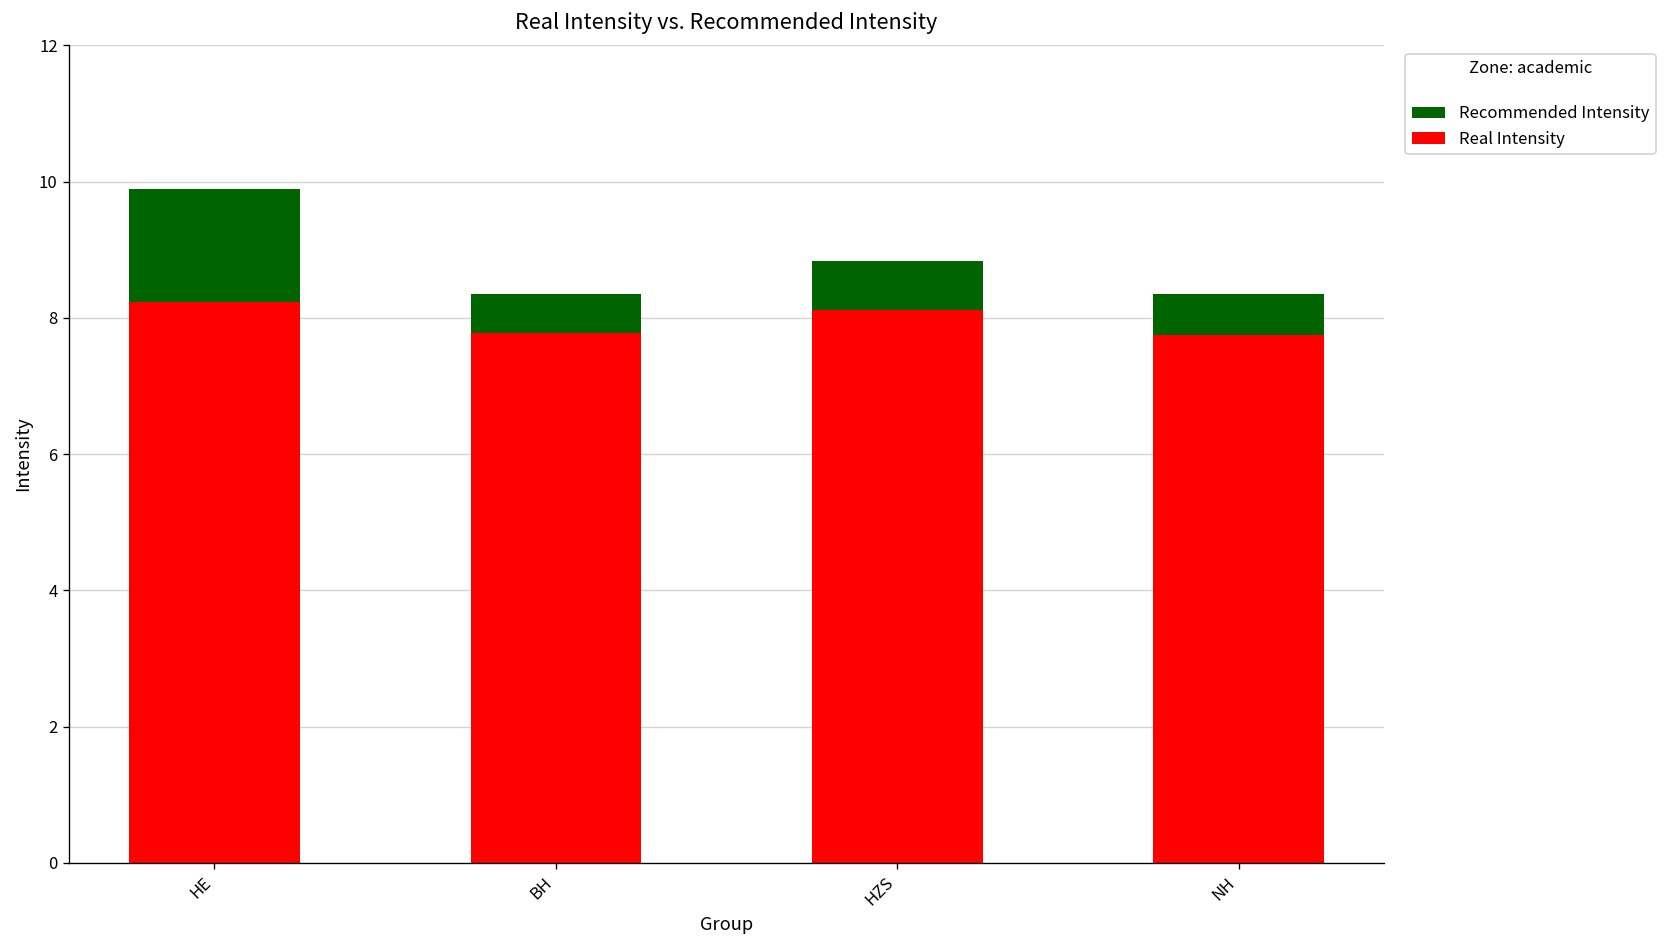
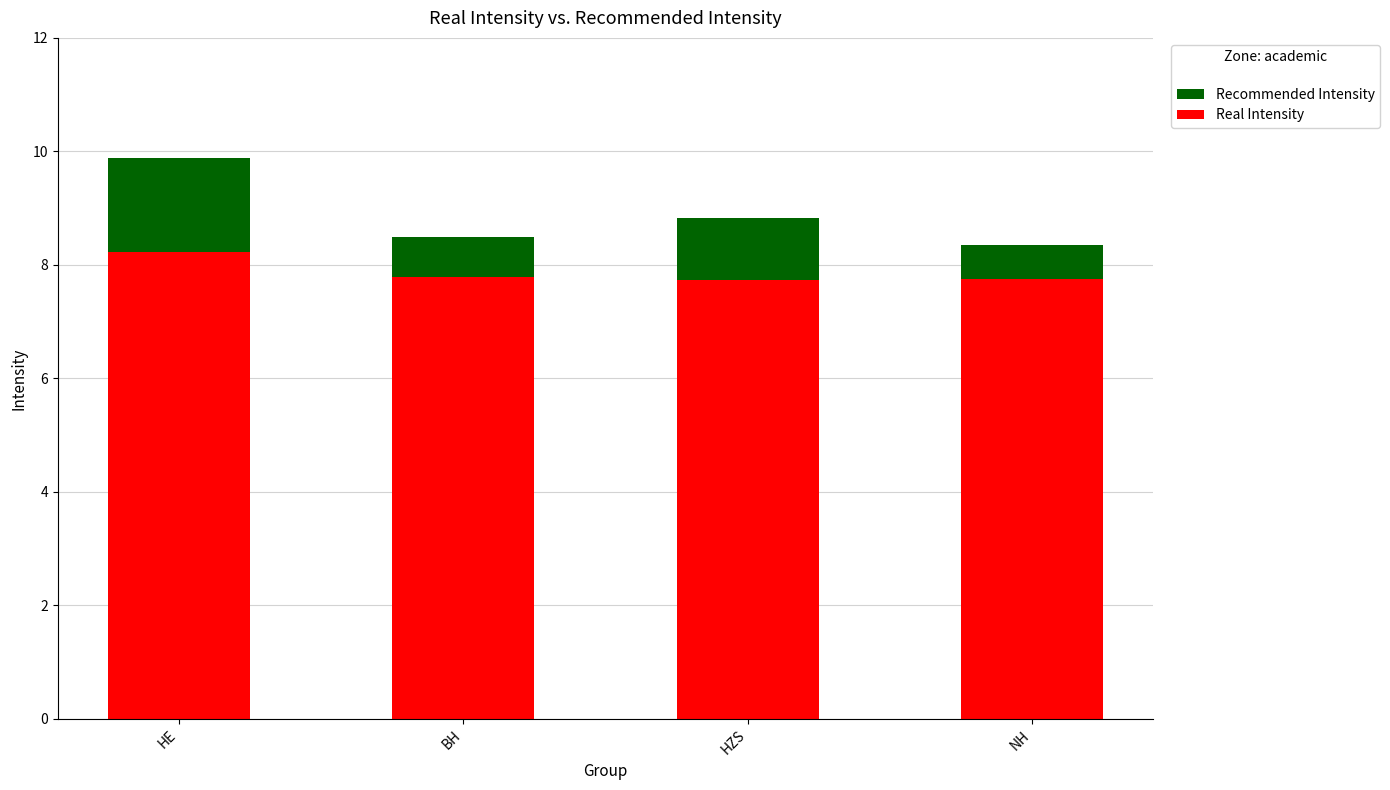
Recommended Intensity, BH: 8.4 -> 8.5
Real Intensity, HZS: 8.1 -> 7.7
